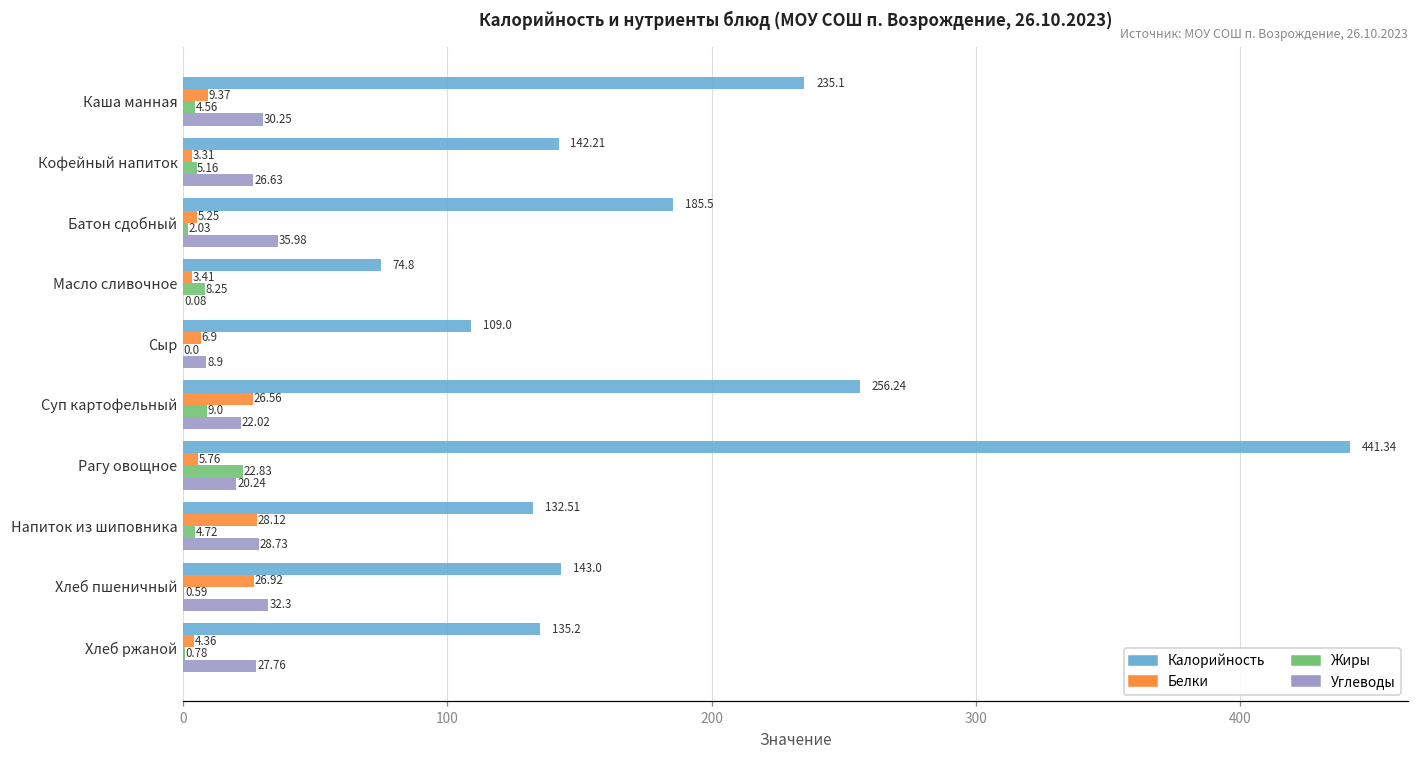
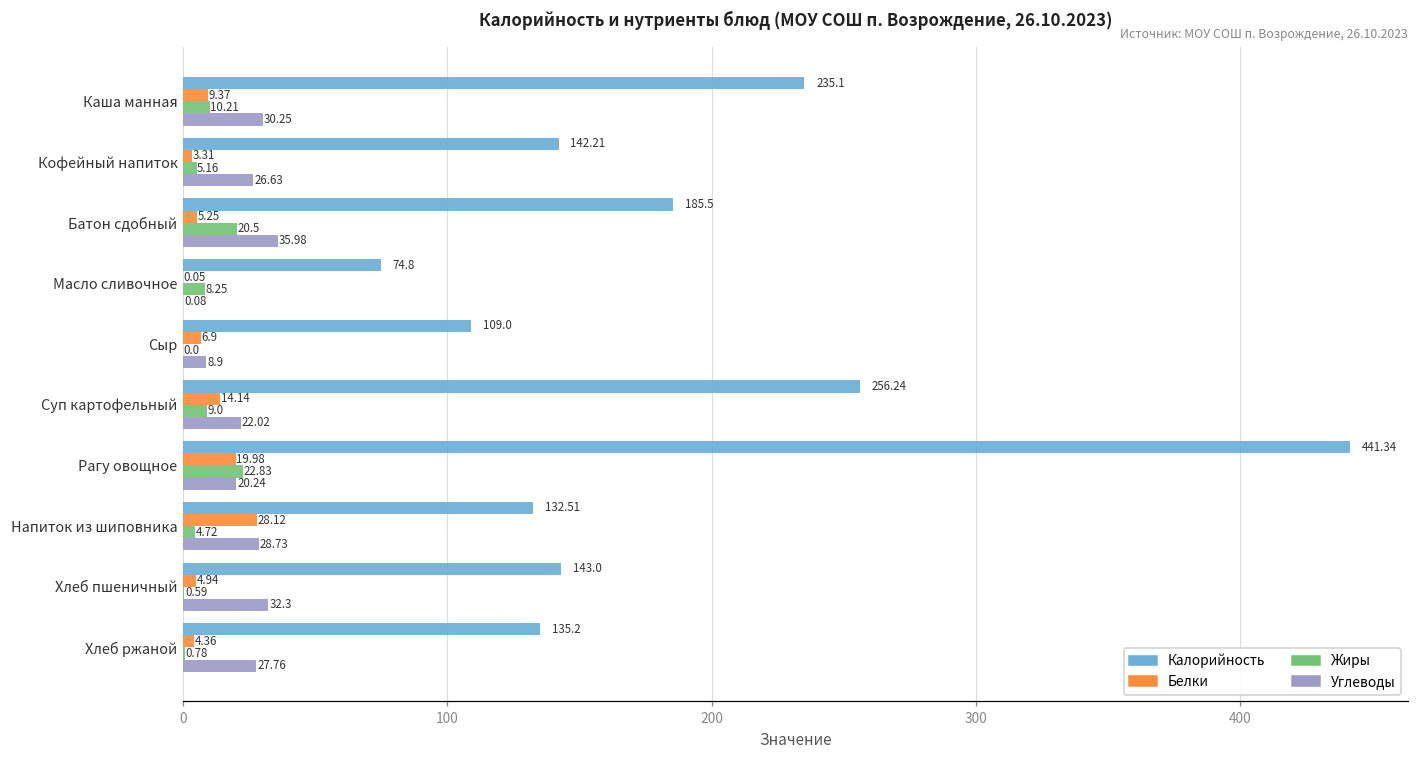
Жиры, Каша манная: 4.56 -> 10.21
Жиры, Батон сдобный: 2.03 -> 20.5
Белки, Масло сливочное: 3.41 -> 0.05
Белки, Суп картофельный: 26.56 -> 14.14
Белки, Рагу овощное: 5.76 -> 19.98
Белки, Хлеб пшеничный: 26.92 -> 4.94
